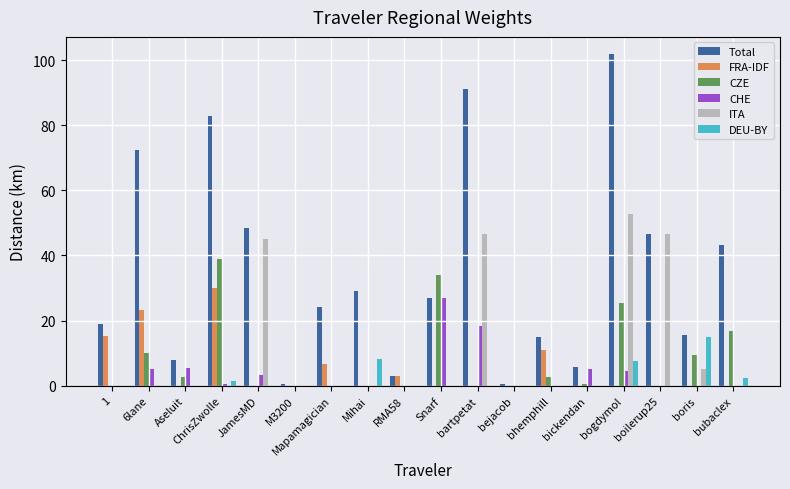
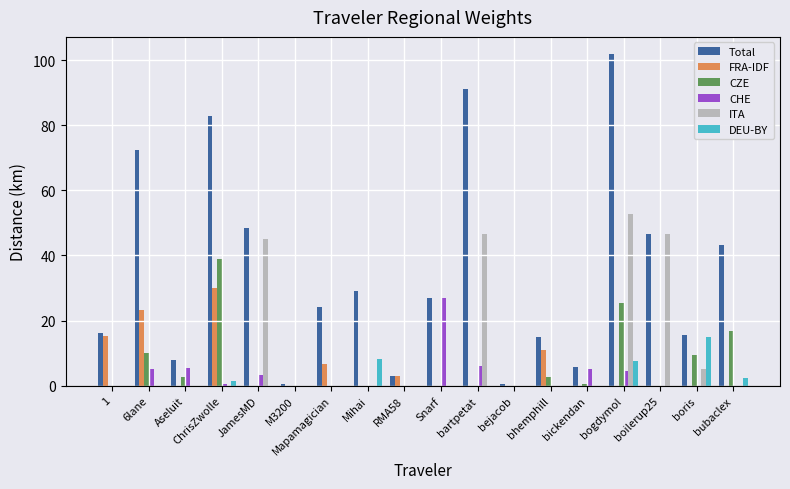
Total, 1: 19 -> 16
CZE, Snarf: 34 -> 0
CHE, bartpetat: 18 -> 6
